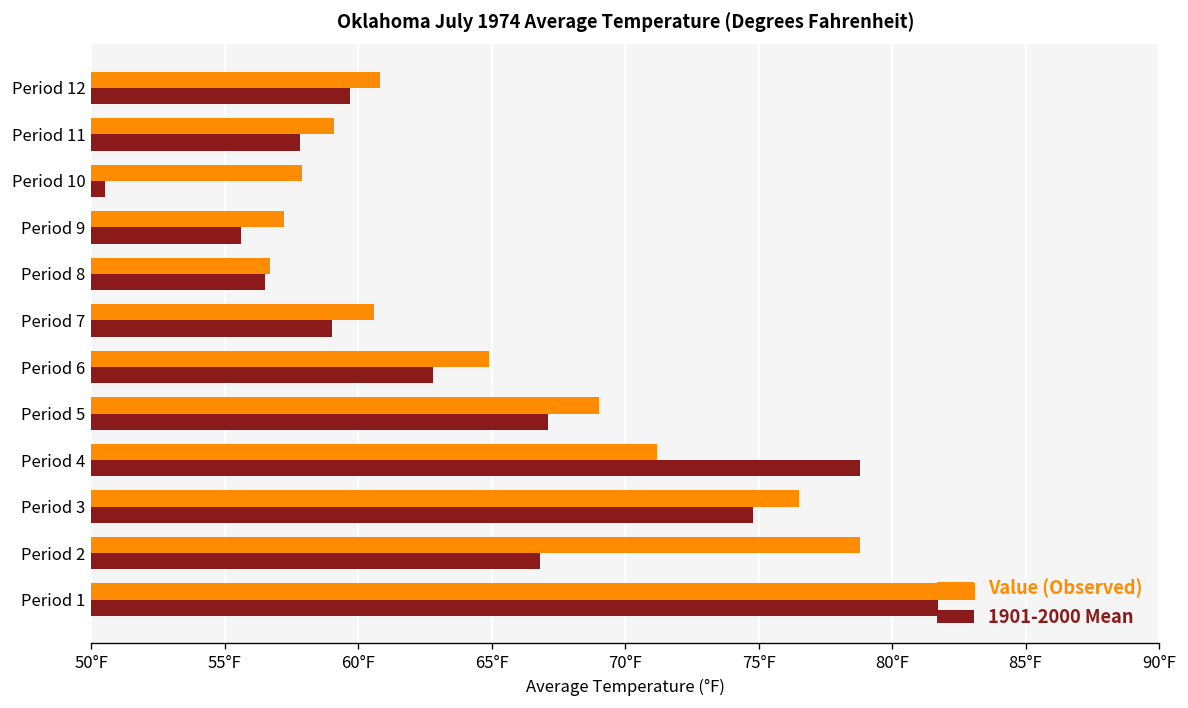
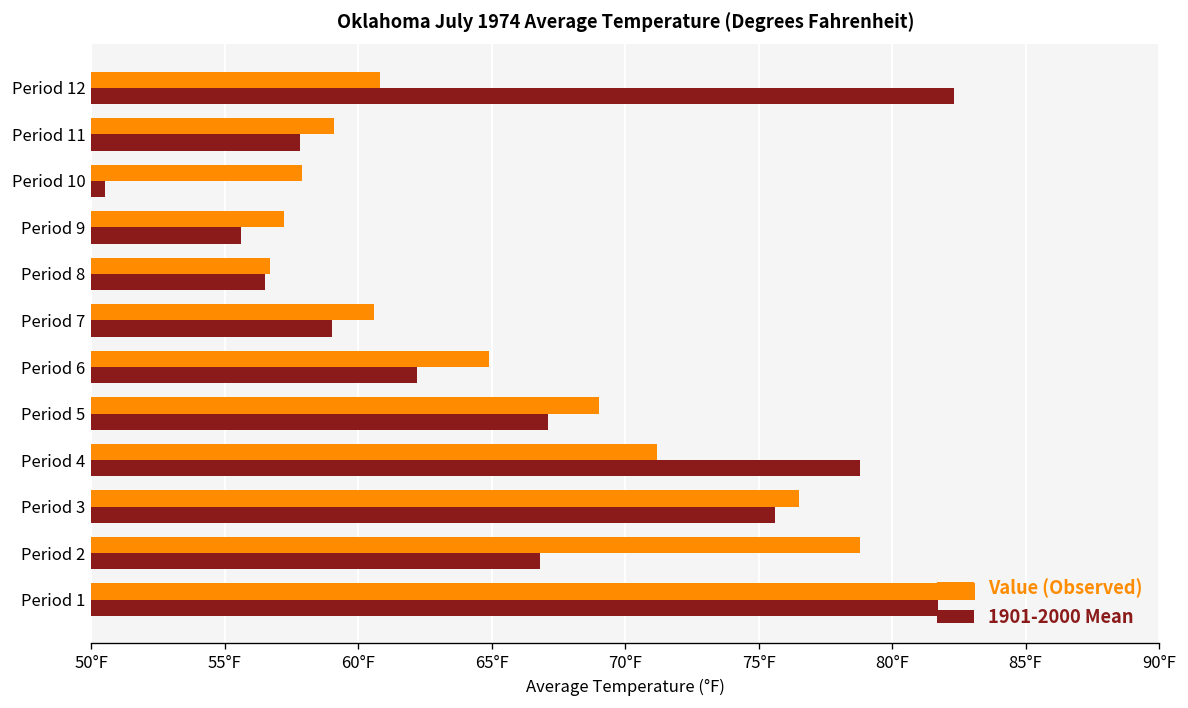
1901-2000 Mean, Period 12: 59.7°F -> 82.3°F
1901-2000 Mean, Period 6: 62.8°F -> 62.2°F
1901-2000 Mean, Period 3: 74.8°F -> 75.6°F
